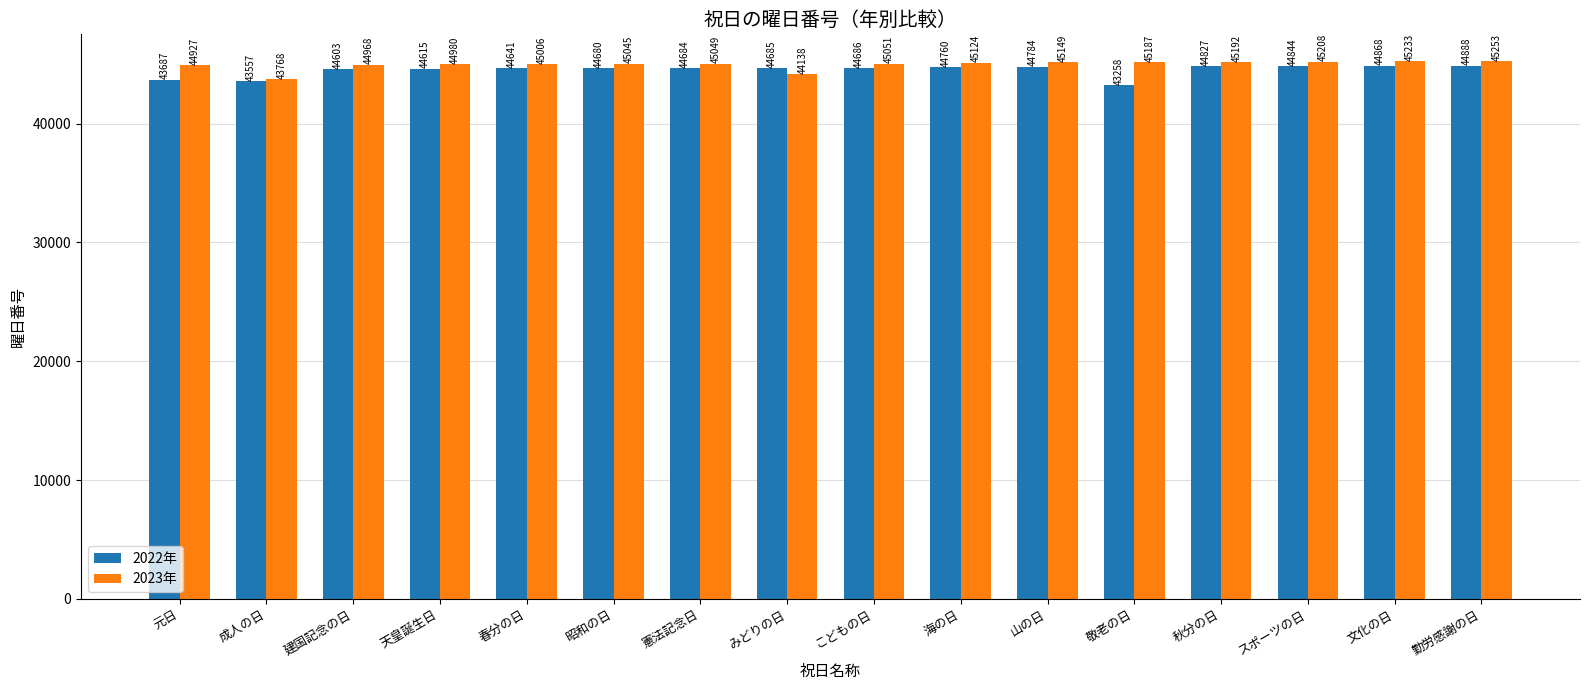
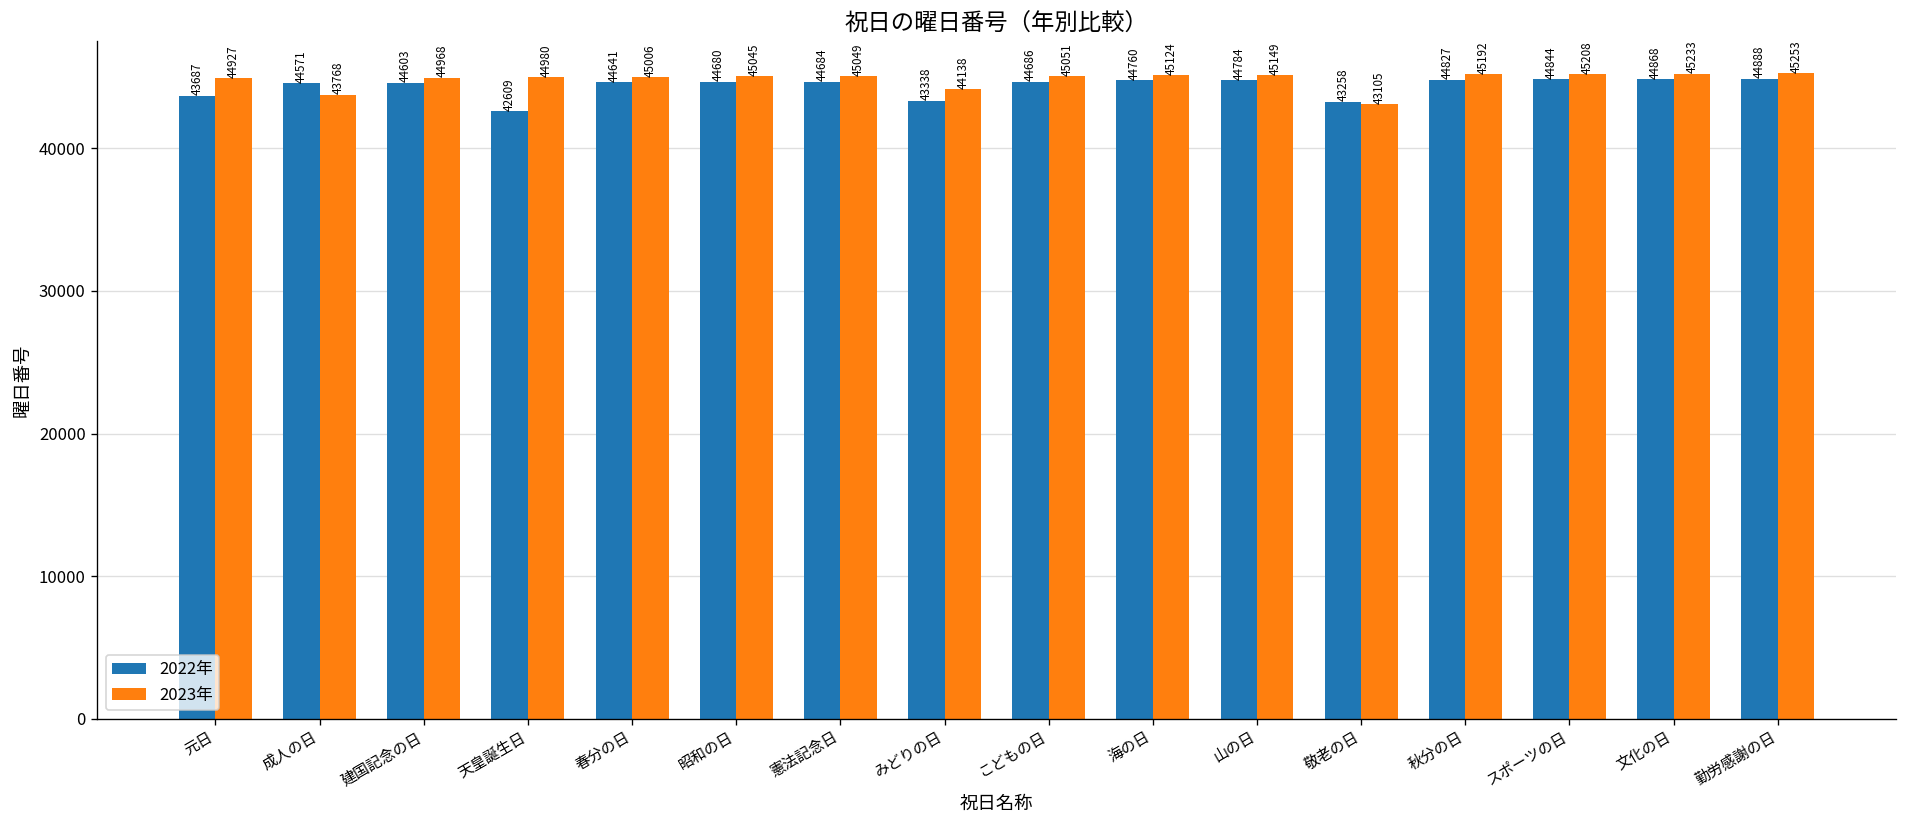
2022年, 成人の日: 43557 -> 44571
2022年, 天皇誕生日: 44615 -> 42609
2022年, みどりの日: 44685 -> 43338
2023年, 敬老の日: 45187 -> 43105
